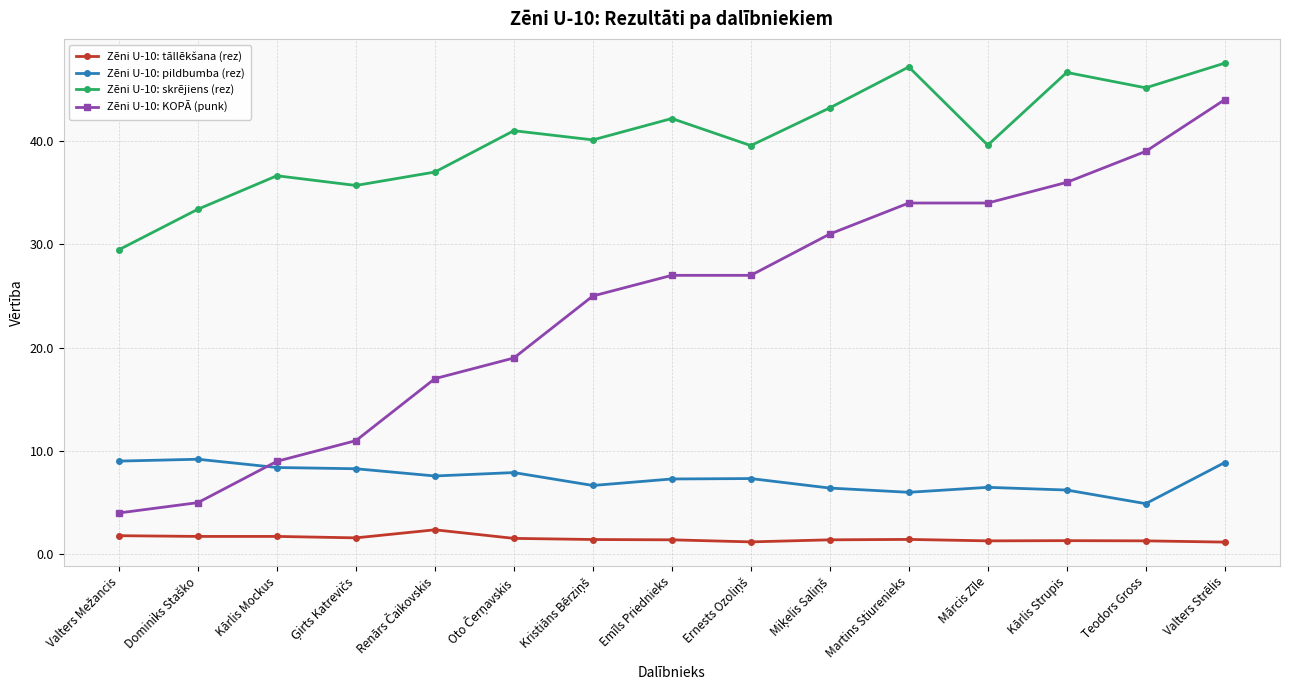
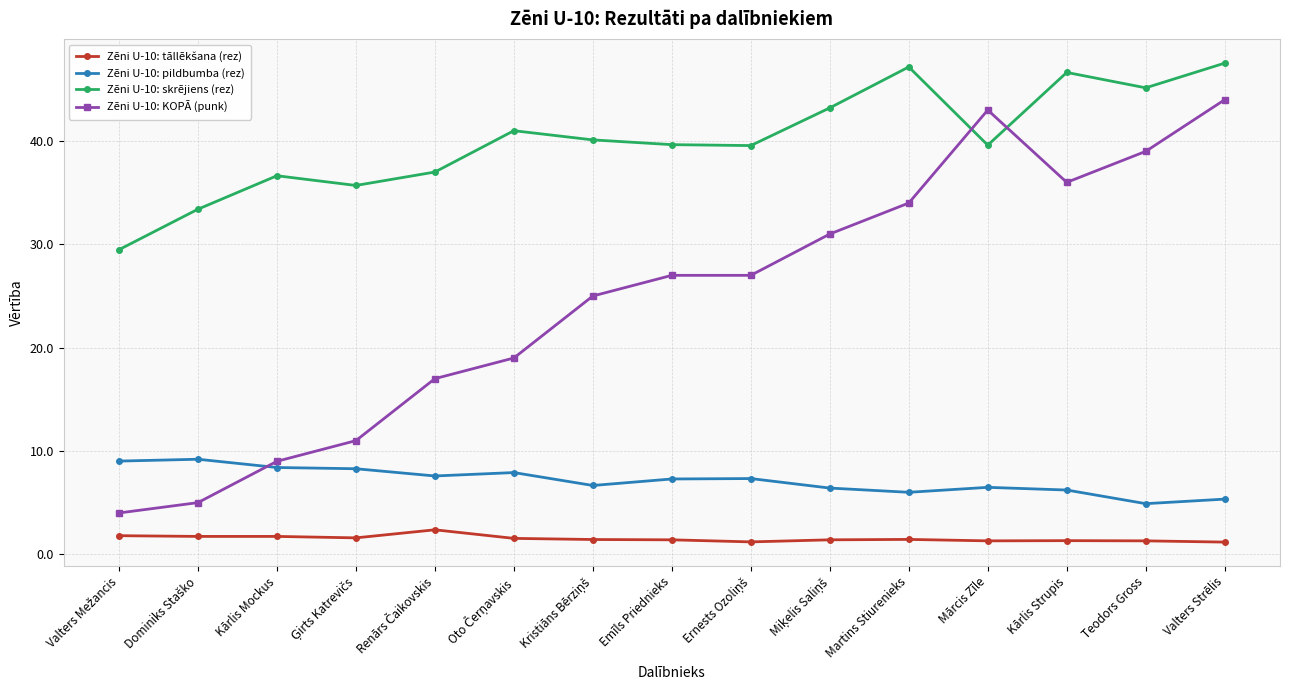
Zēni U-10: skrējiens (rez), Emīls Priednieks: 42.2 -> 39.7
Zēni U-10: KOPĀ (punk), Mārcis Zīle: 34 -> 43
Zēni U-10: pildbumba (rez), Valters Strēlis: 8.9 -> 5.3
